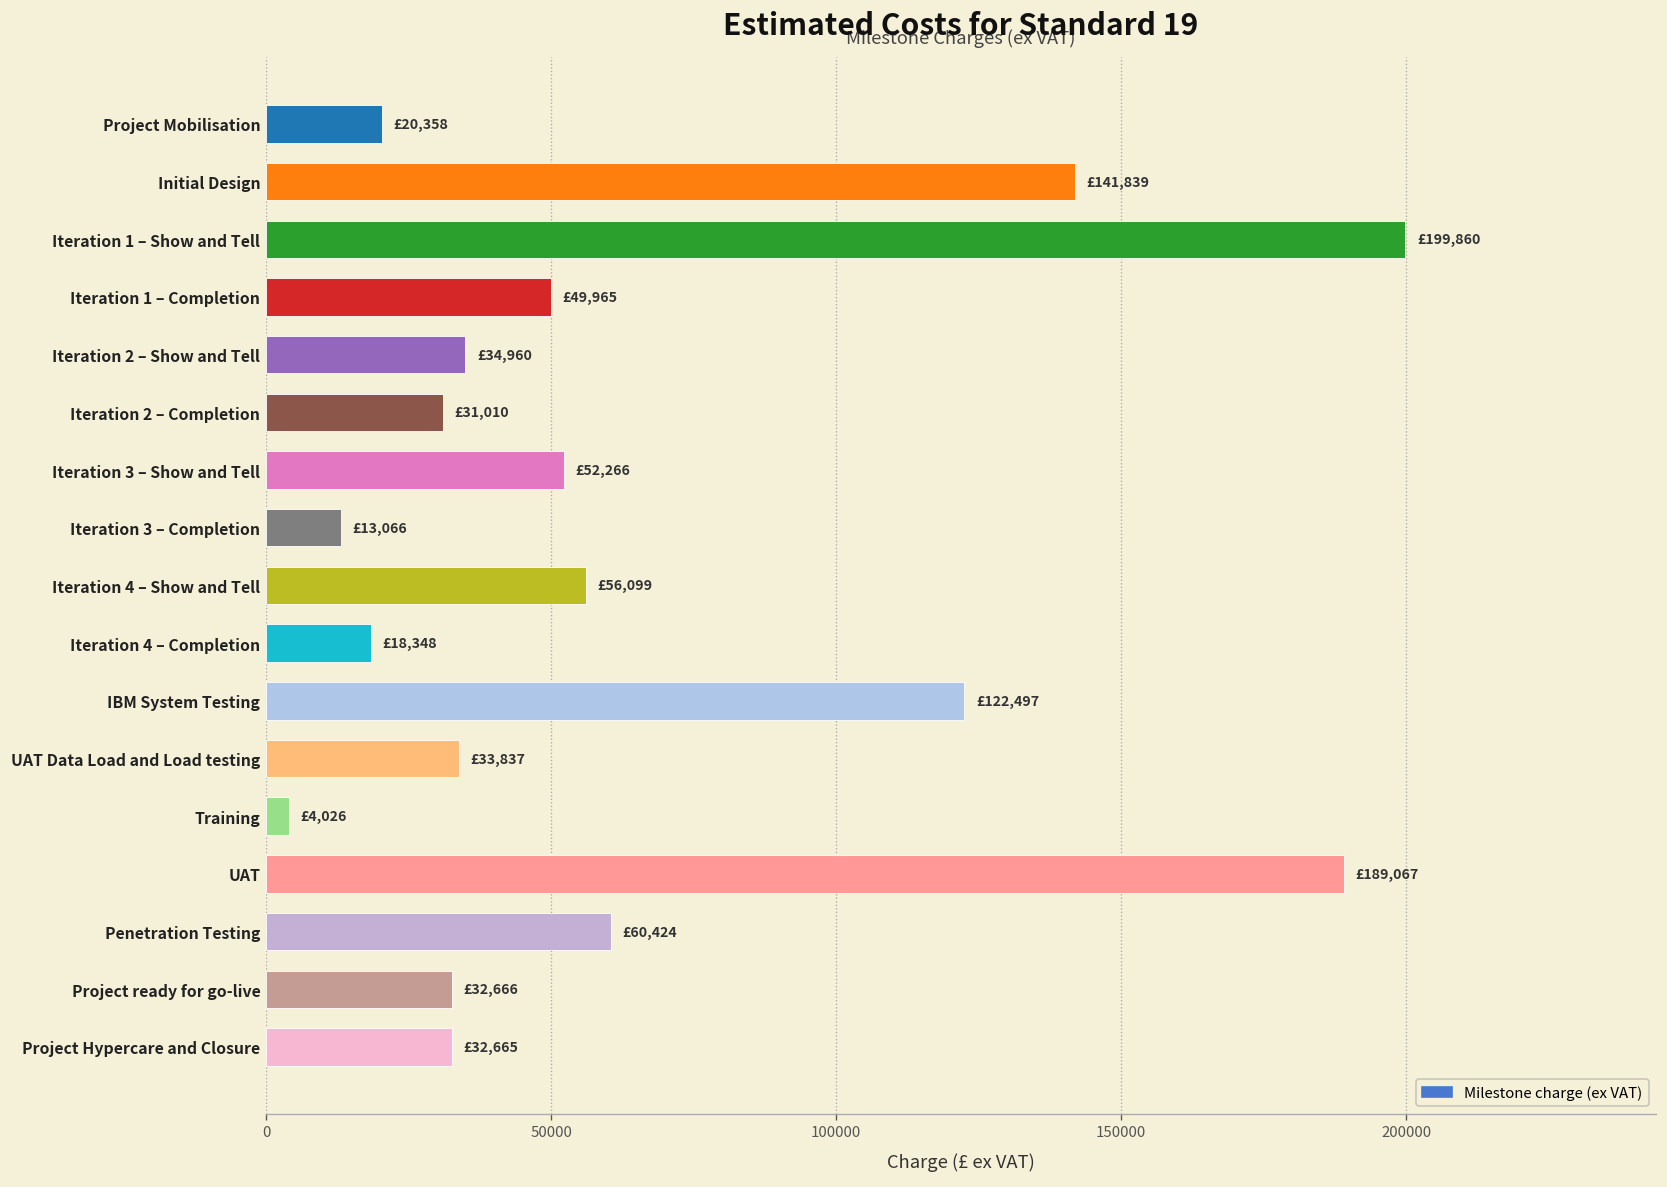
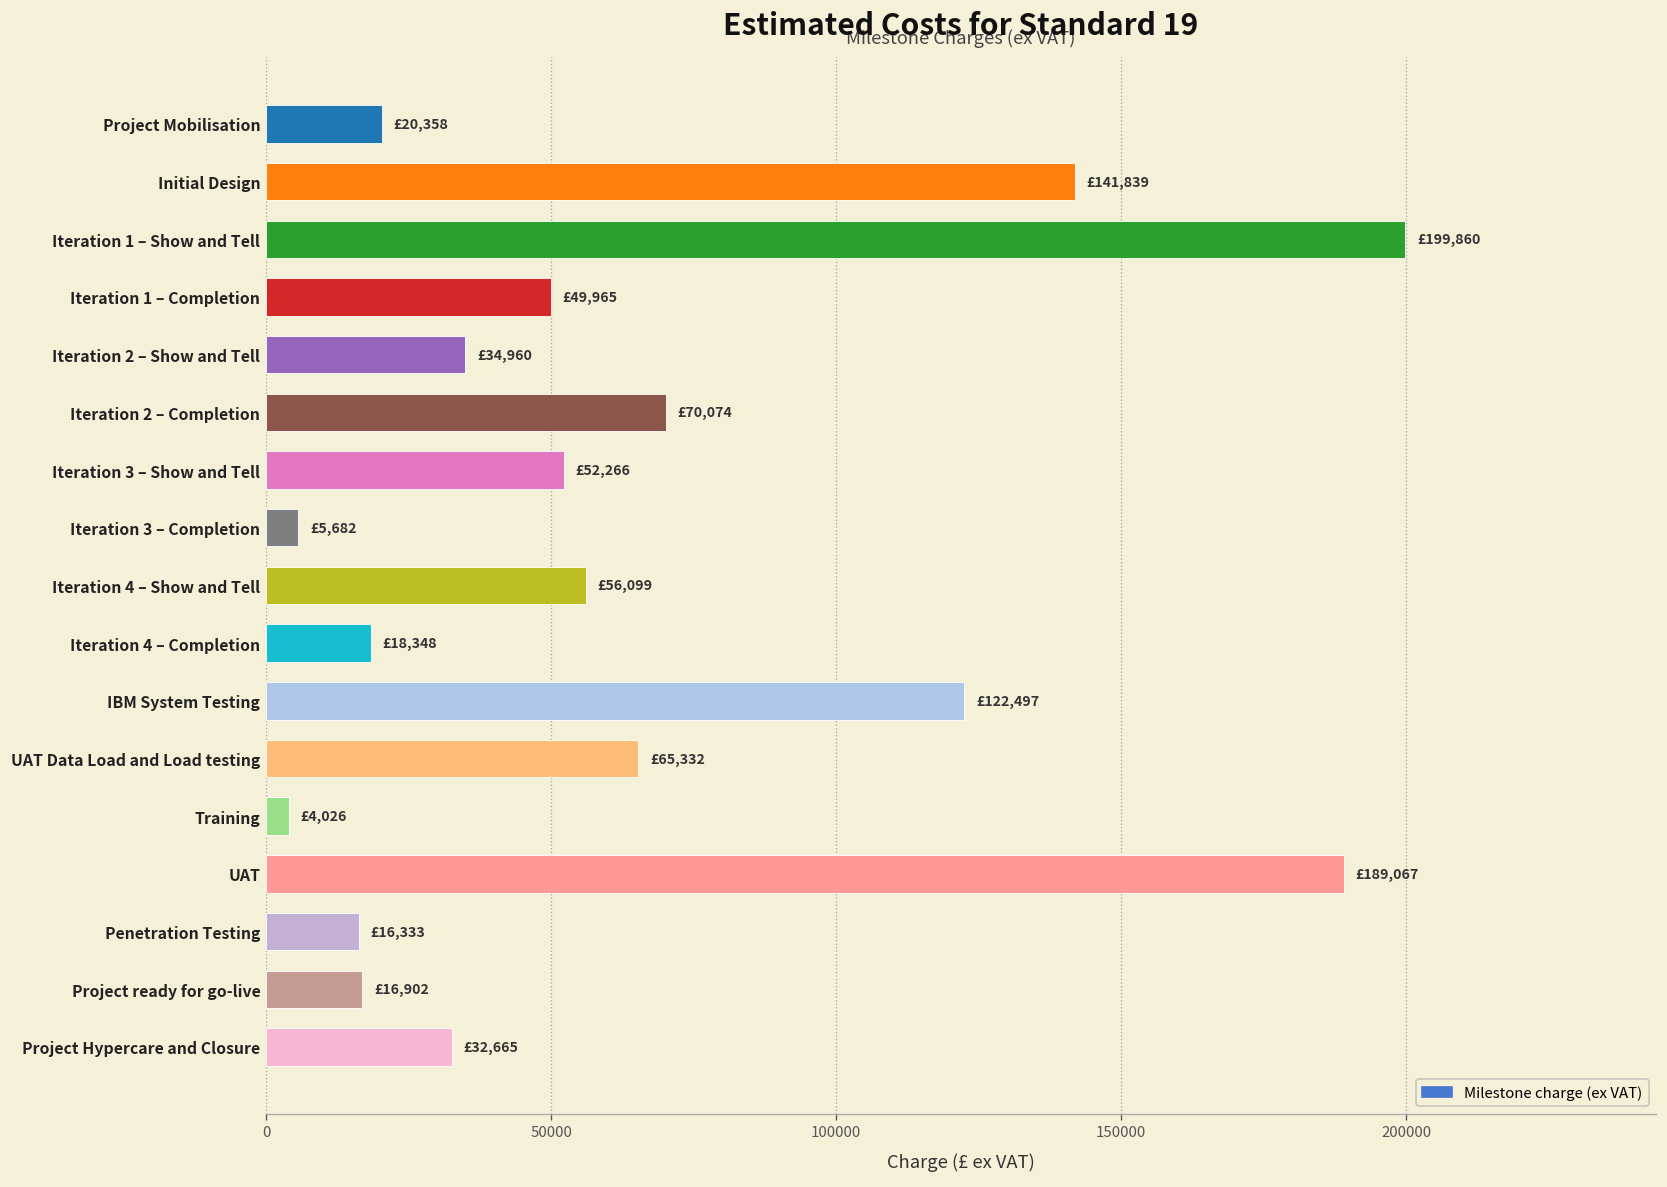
Iteration 2 – Completion: £31,010 -> £70,074
Iteration 3 – Completion: £13,066 -> £5,682
UAT Data Load and Load testing: £33,837 -> £65,332
Penetration Testing: £60,424 -> £16,333
Project ready for go-live: £32,666 -> £16,902
